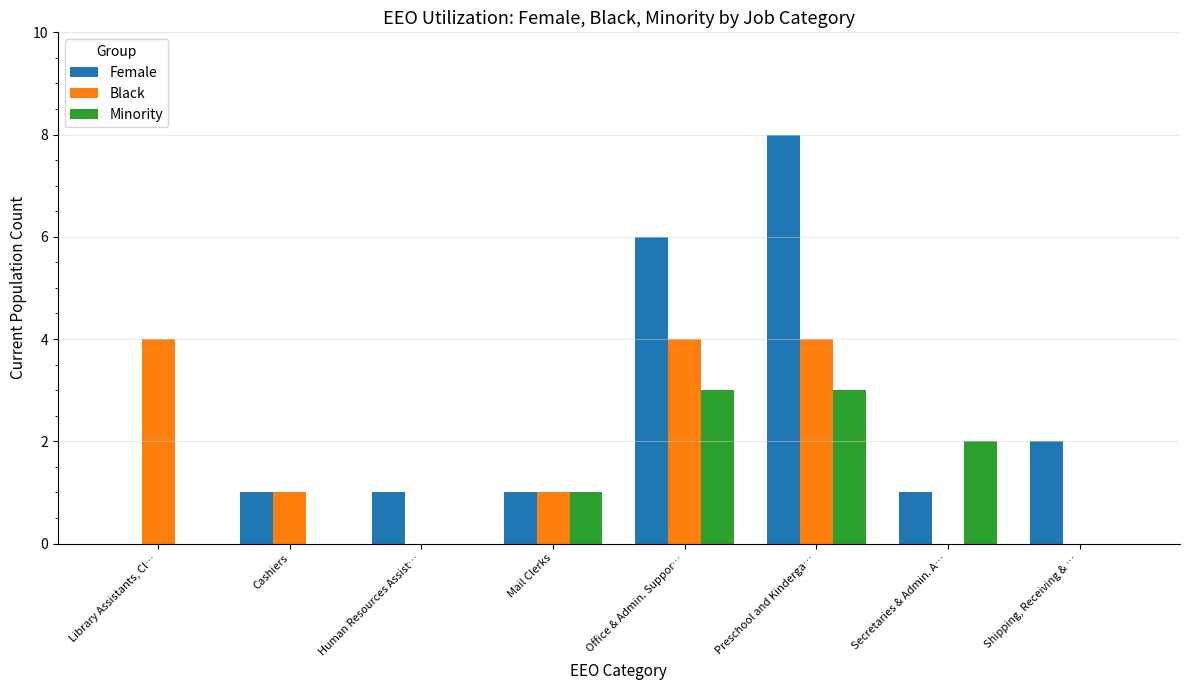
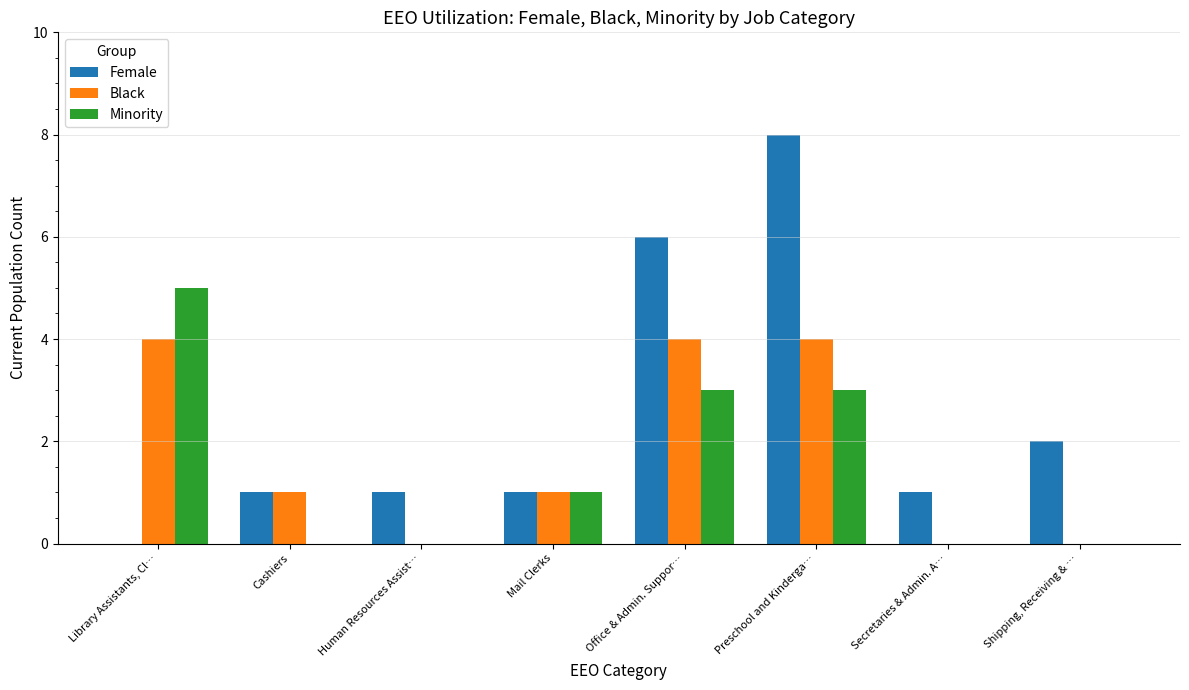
Minority, Library Assistants, Cl…: 0 -> 5
Minority, Secretaries & Admin. A…: 2 -> 0
